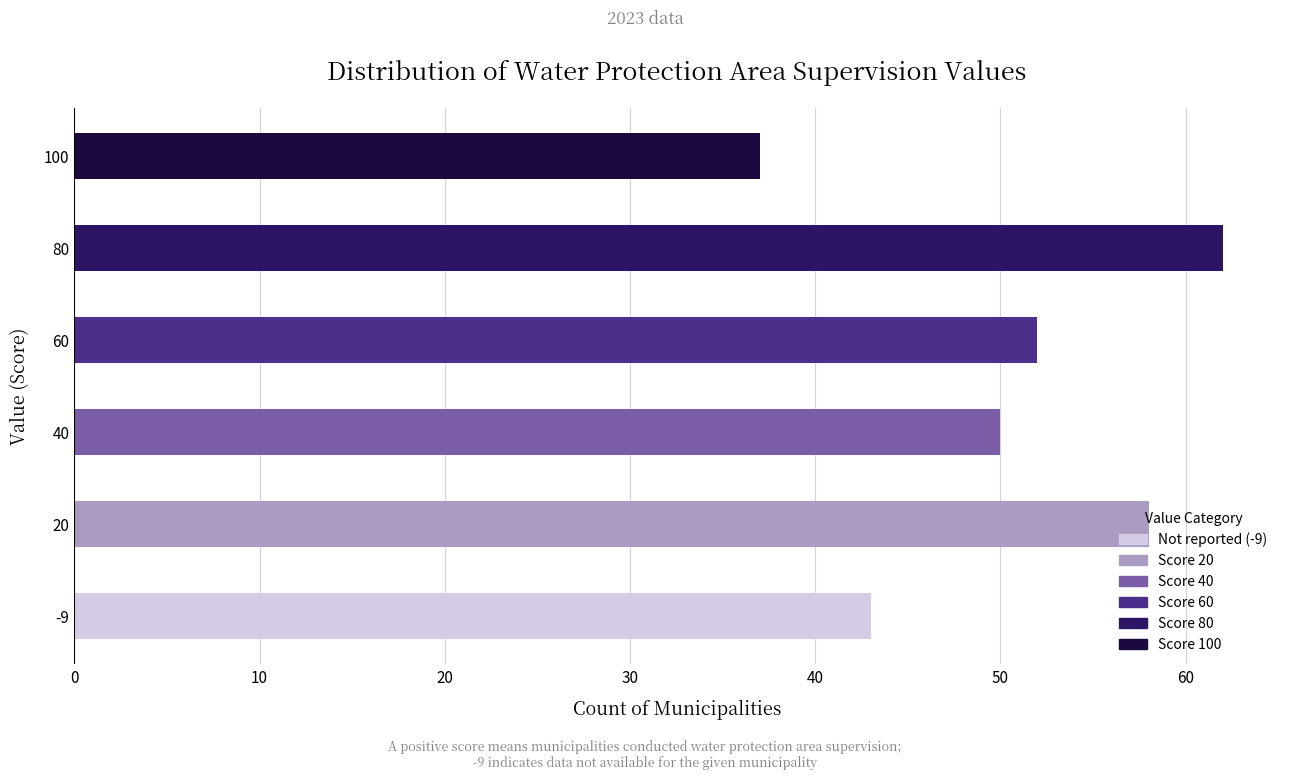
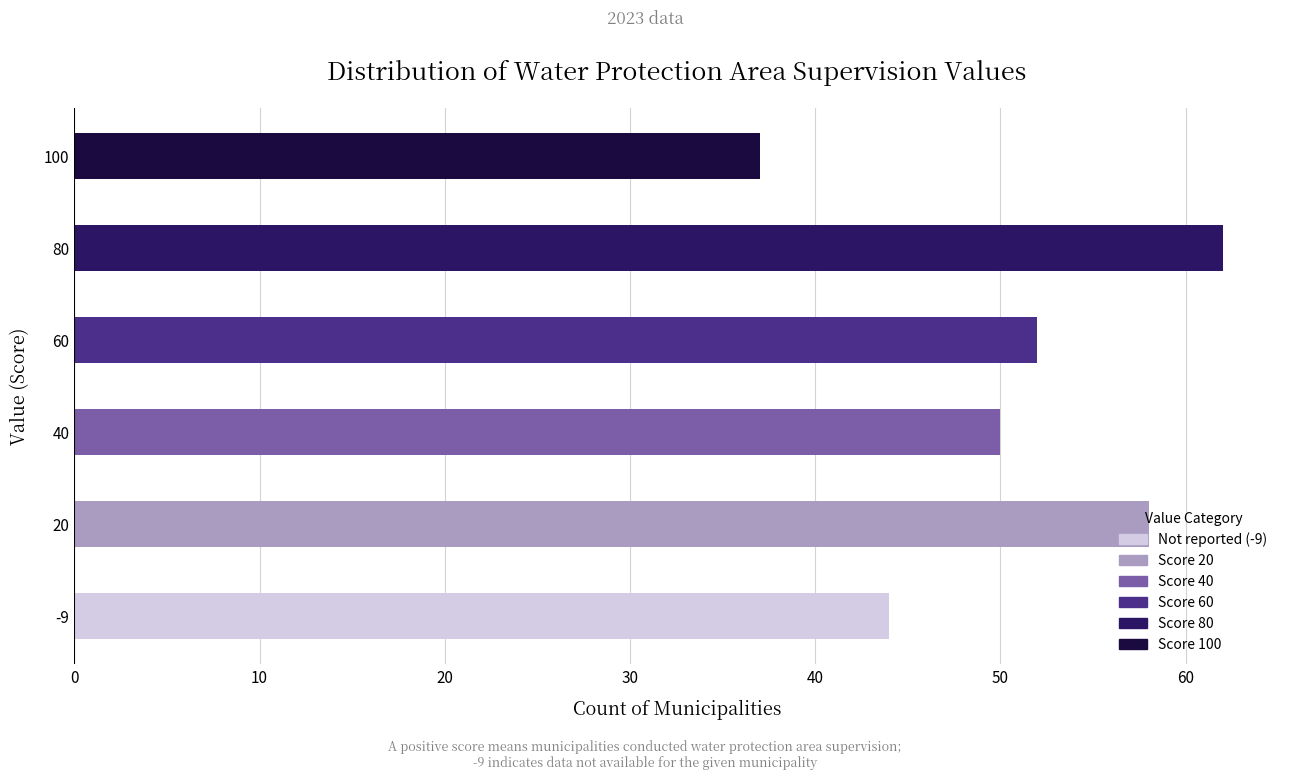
-9: 43 -> 44
